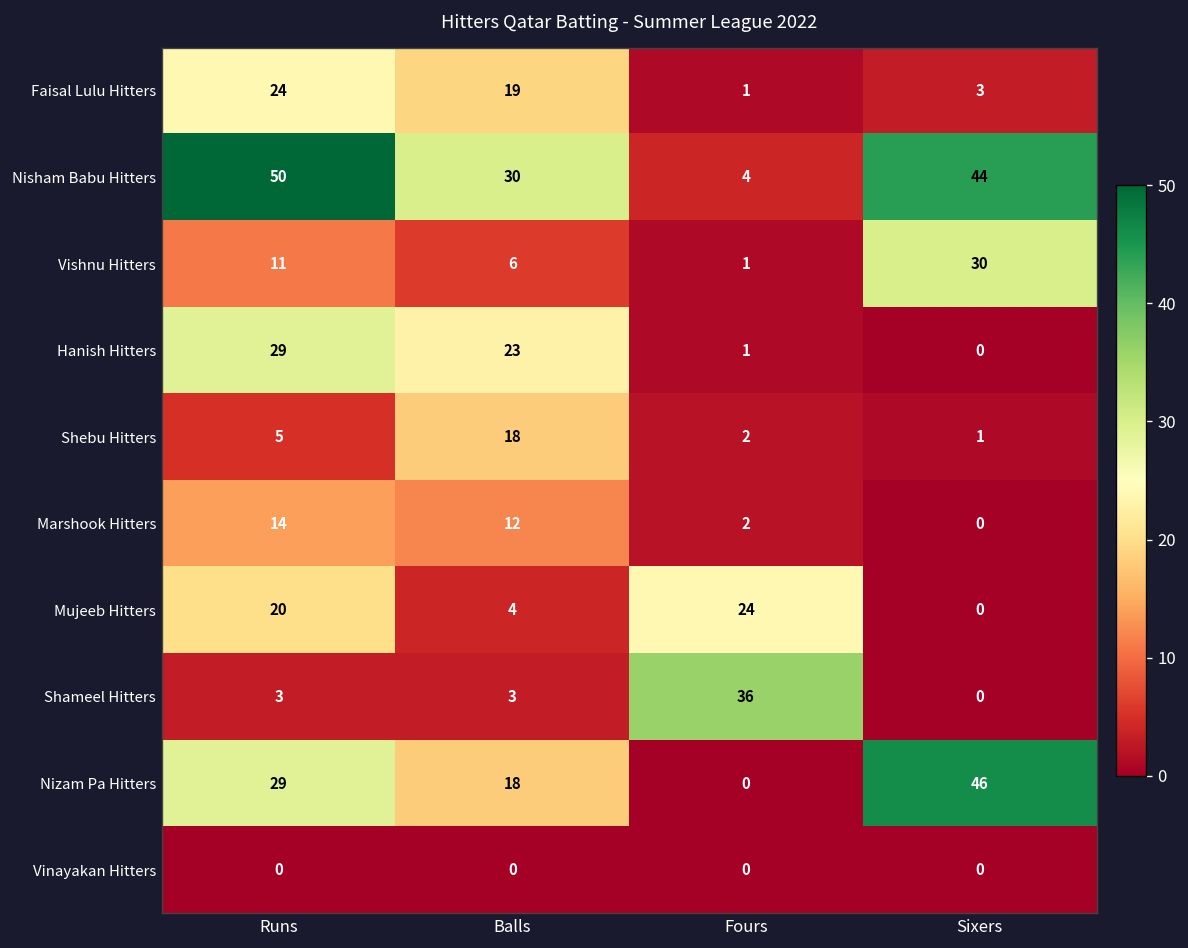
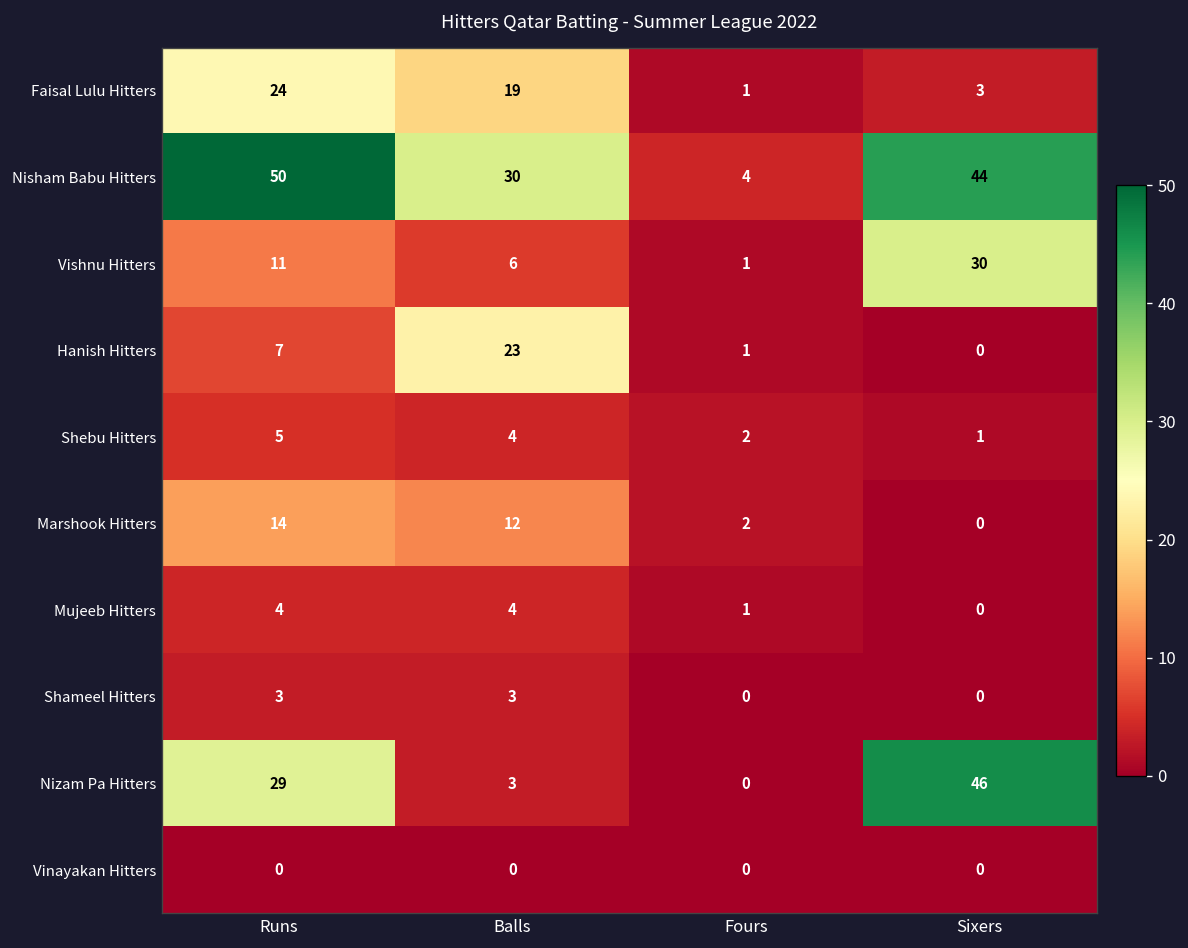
Hanish Hitters, Runs: 29 -> 7
Shebu Hitters, Balls: 18 -> 4
Mujeeb Hitters, Runs: 20 -> 4
Mujeeb Hitters, Fours: 24 -> 1
Shameel Hitters, Fours: 36 -> 0
Nizam Pa Hitters, Balls: 18 -> 3
